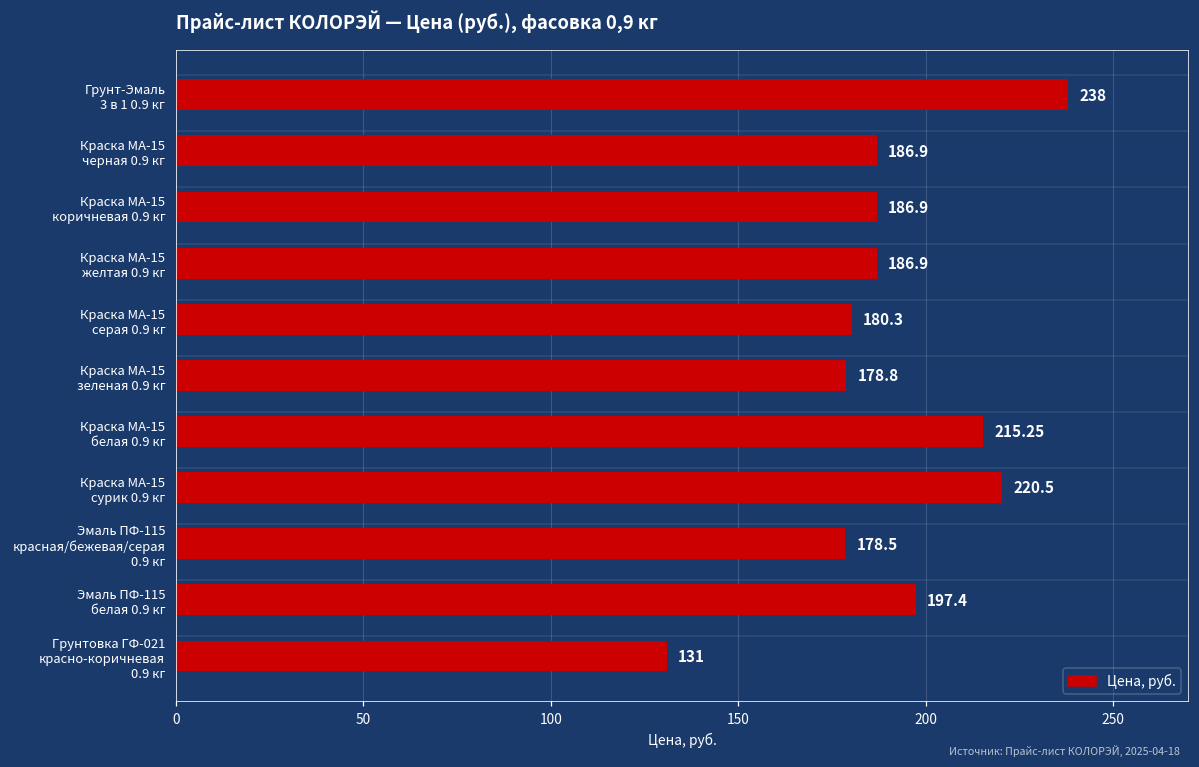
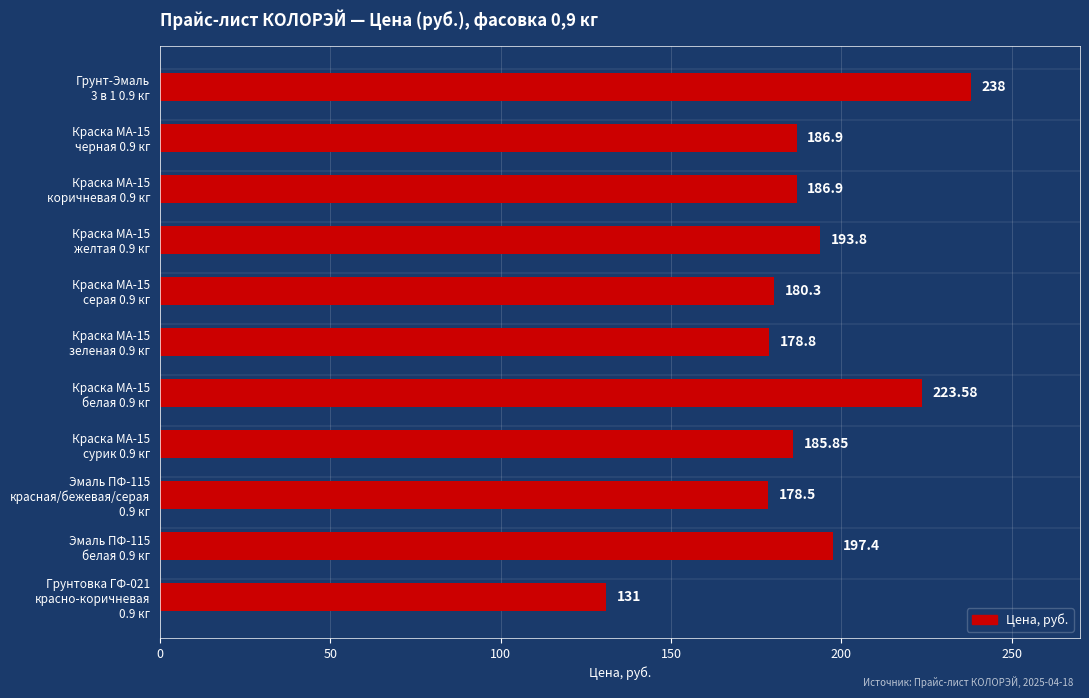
Краска МА-15 желтая 0.9 кг: 186.9 -> 193.8
Краска МА-15 белая 0.9 кг: 215.25 -> 223.58
Краска МА-15 сурик 0.9 кг: 220.5 -> 185.85
